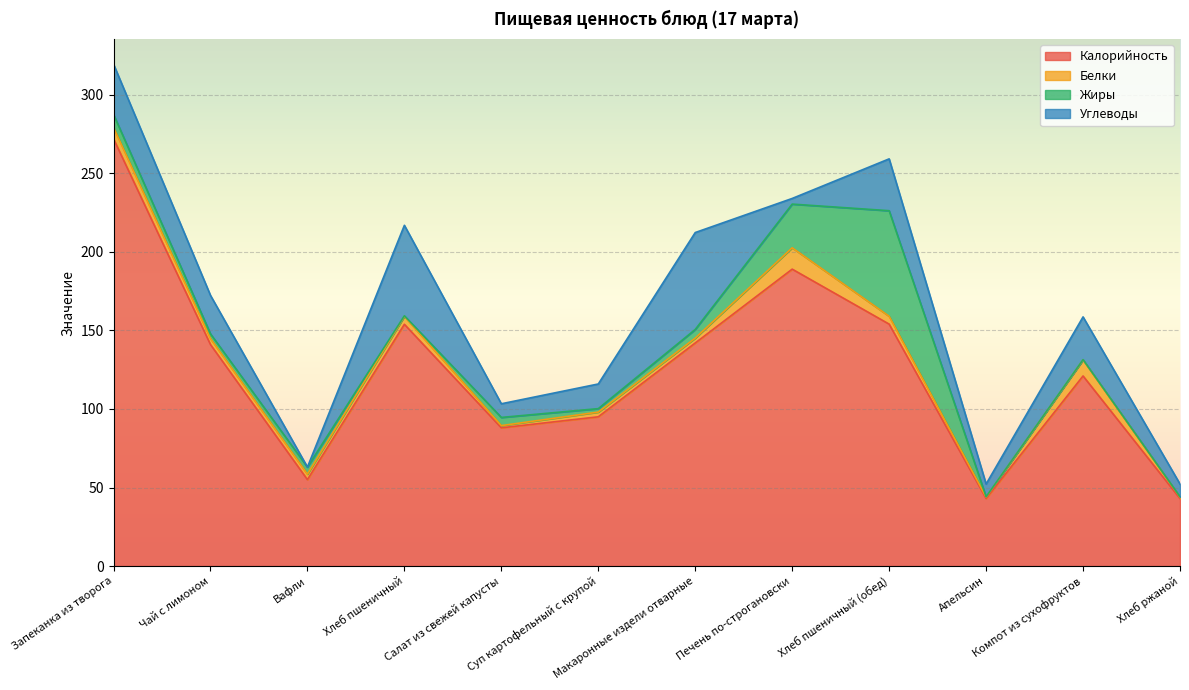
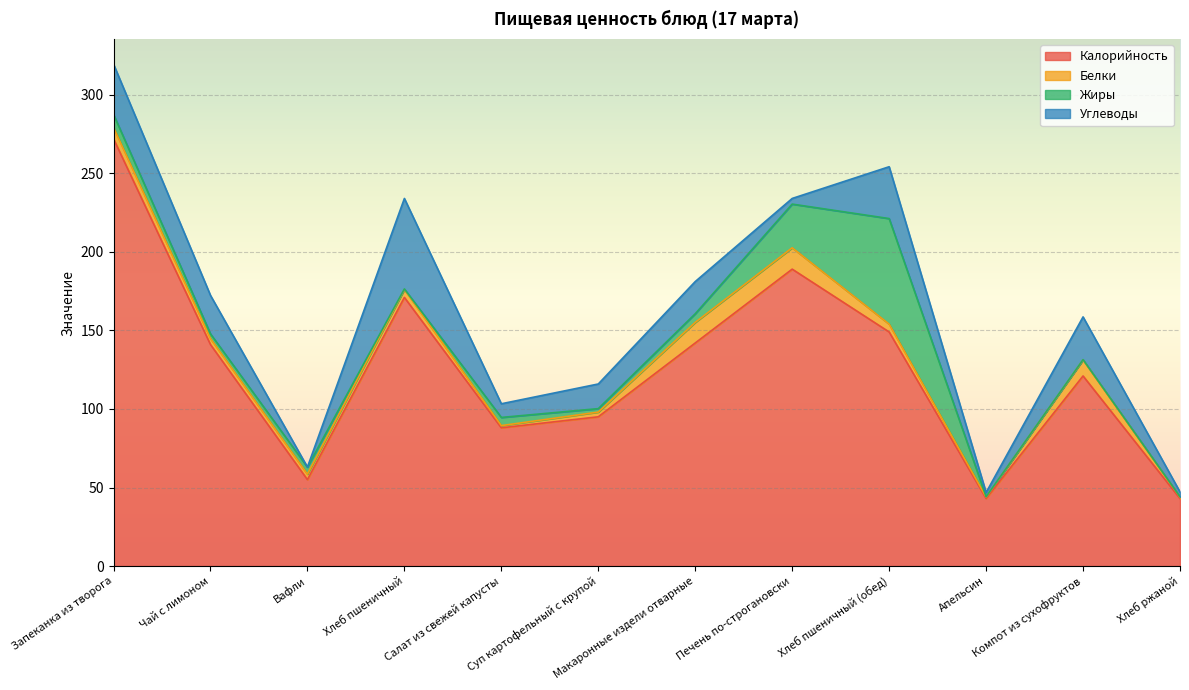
Калорийность, Хлеб пшеничный: 154 -> 171
Белки, Макаронные издели отварные: 3 -> 13
Углеводы, Макаронные издели отварные: 62 -> 21
Калорийность, Хлеб пшеничный (обед): 154 -> 149
Углеводы, Апельсин: 8 -> 3
Углеводы, Хлеб ржаной: 8 -> 3
